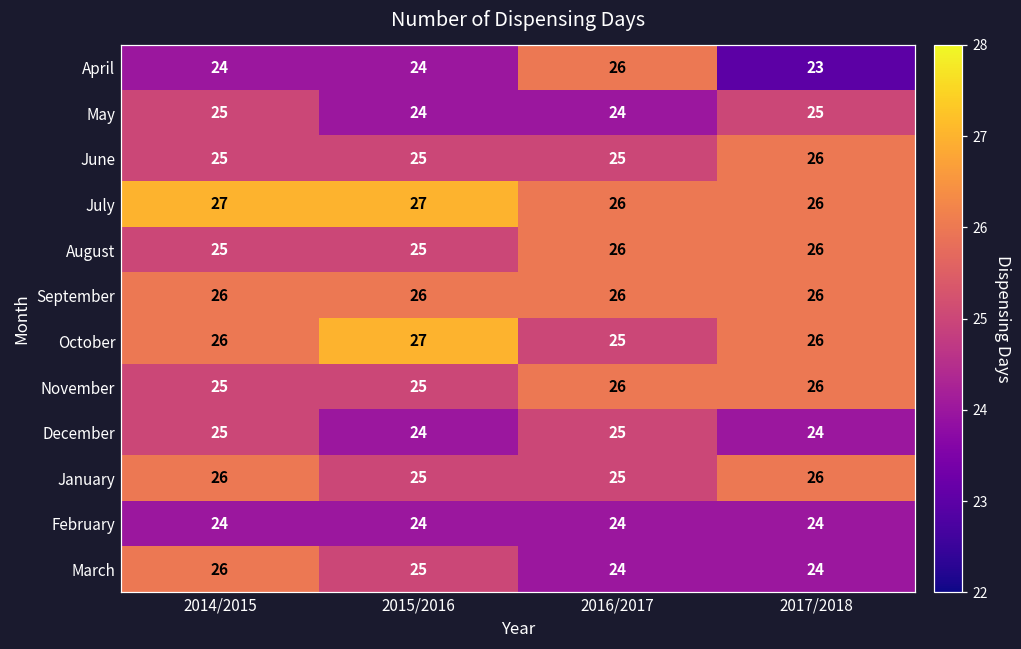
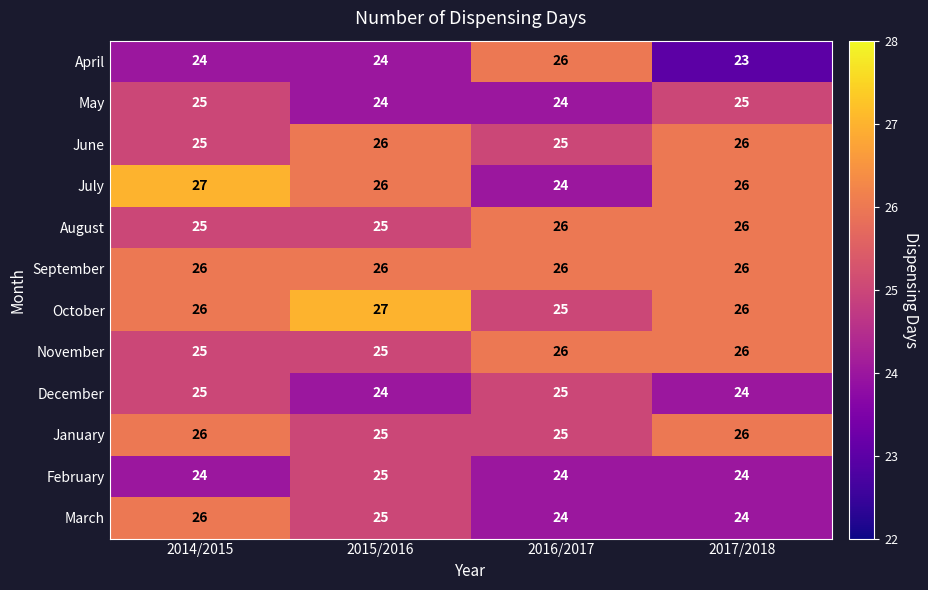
June, 2015/2016: 25 -> 26
July, 2015/2016: 27 -> 26
July, 2016/2017: 26 -> 24
February, 2015/2016: 24 -> 25
